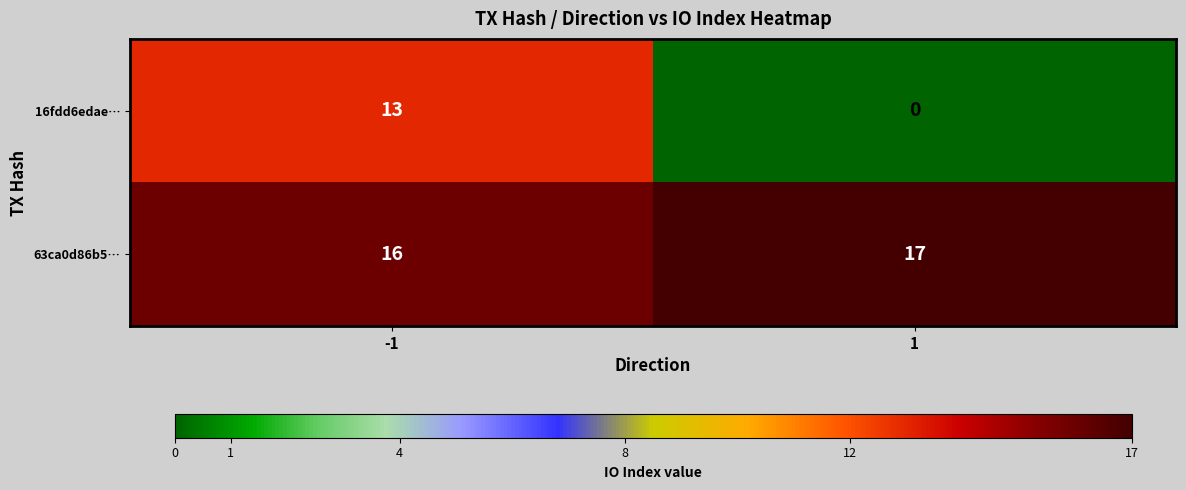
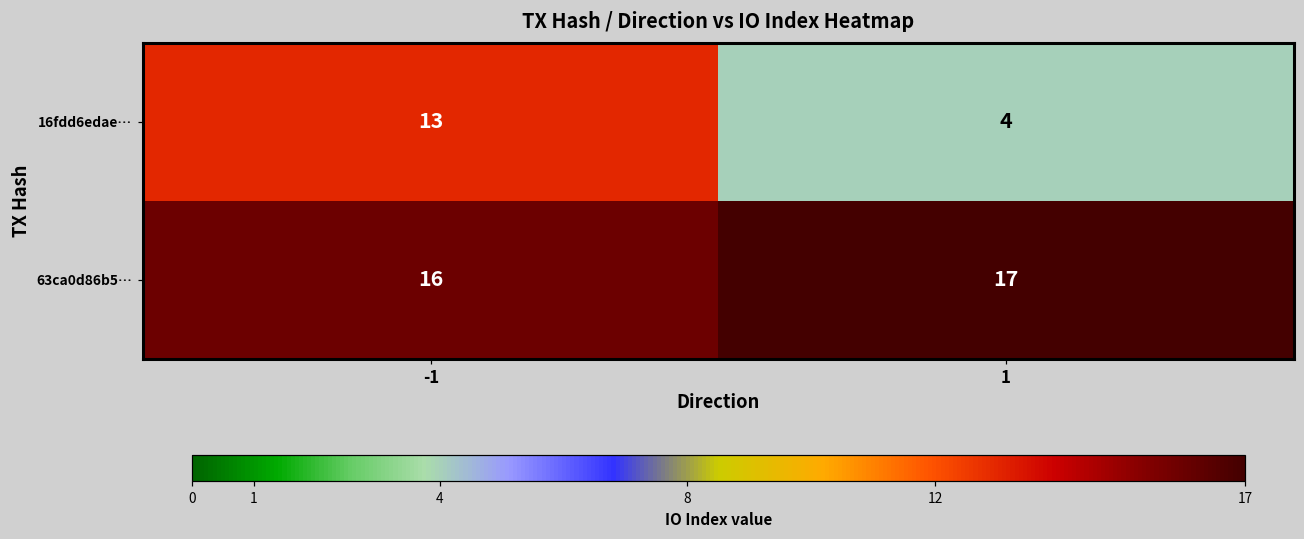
16fdd6edae…, 1: 0 -> 4
